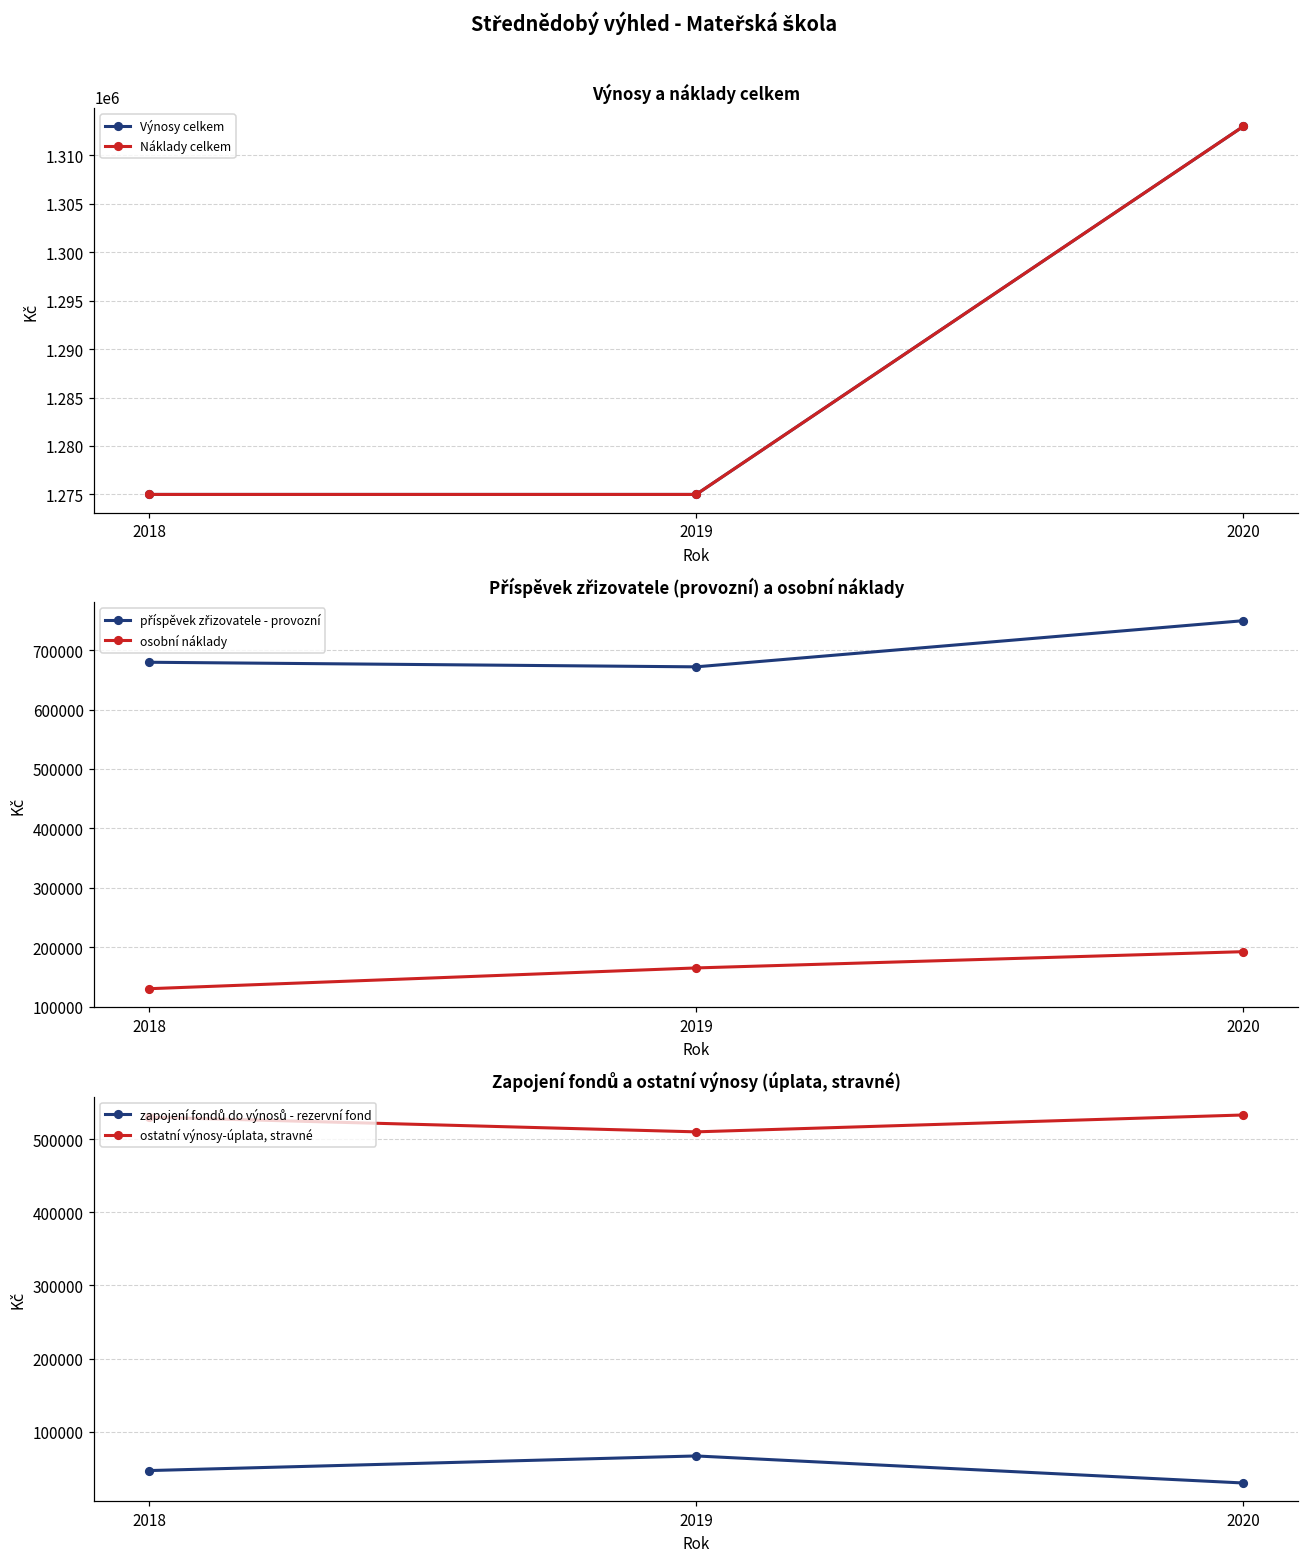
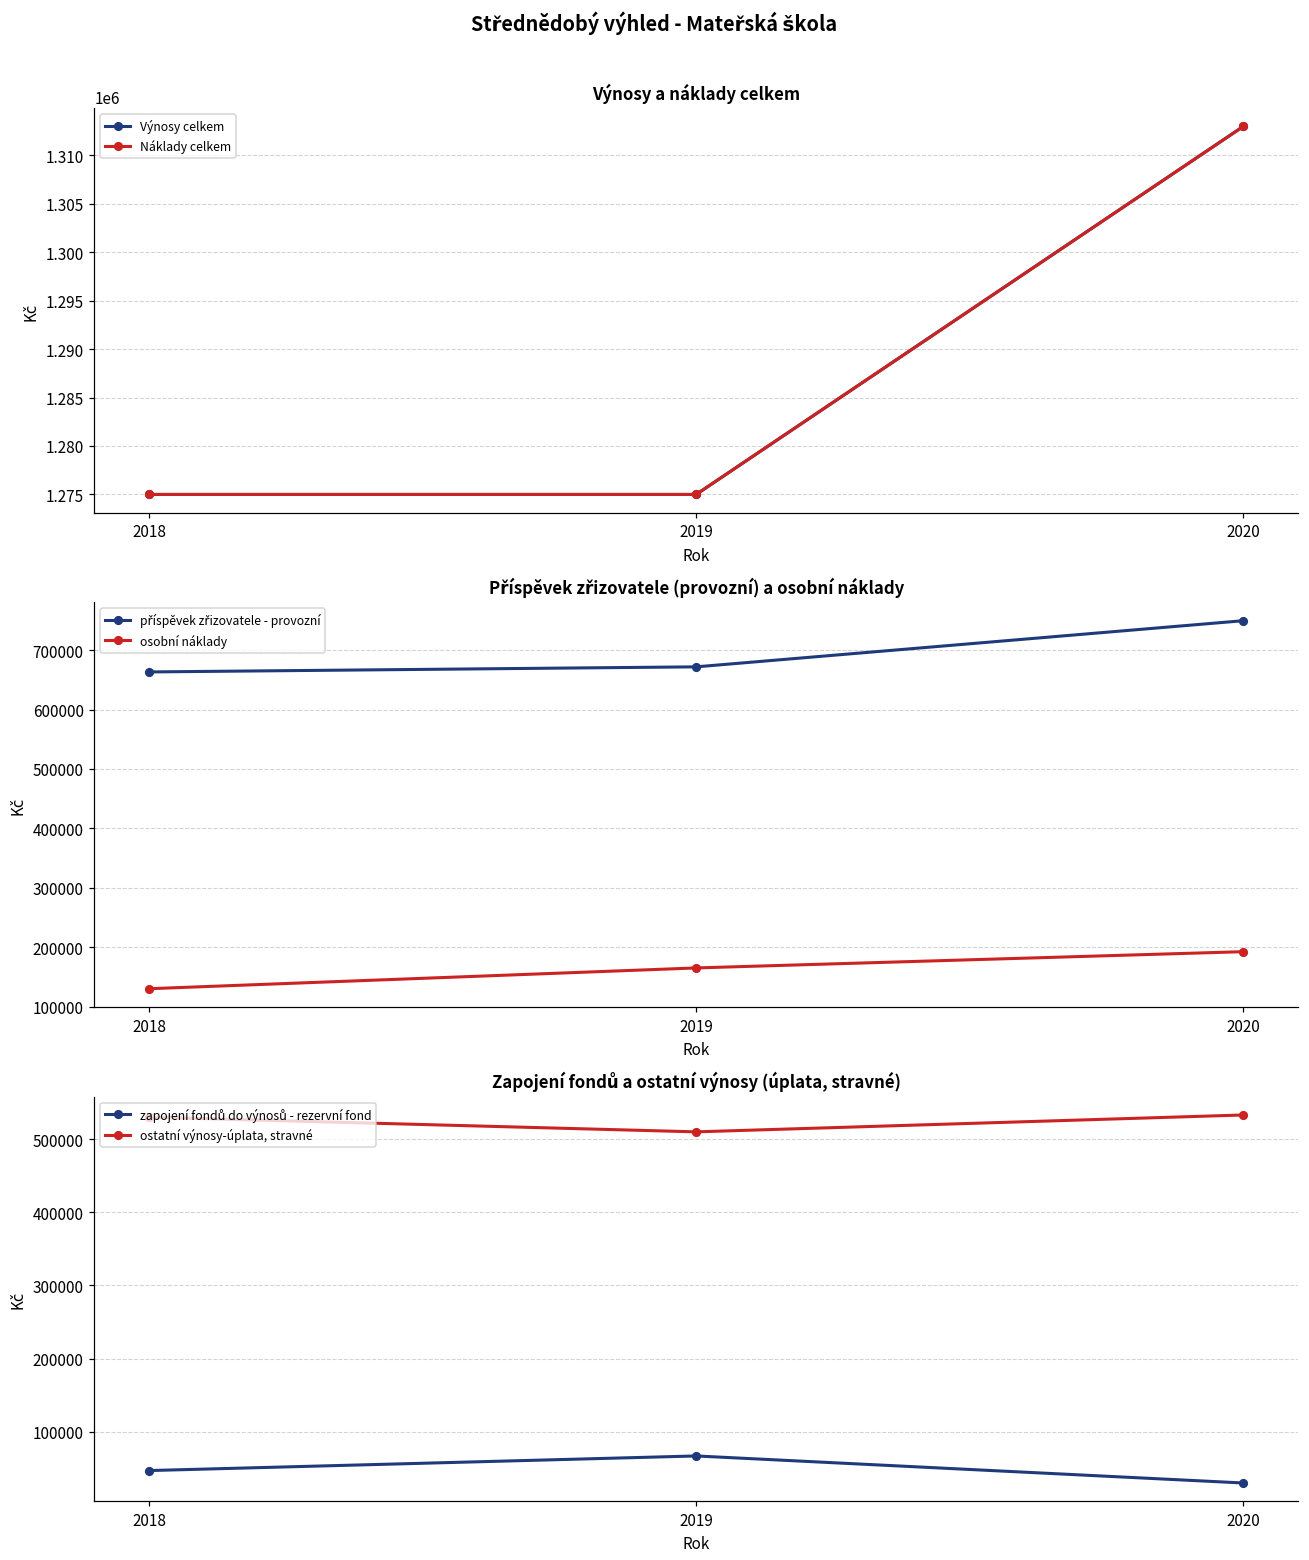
Příspěvek zřizovatele (provozní) a osobní náklady, příspěvek zřizovatele - provozní, 2018: 680000 -> 660000
